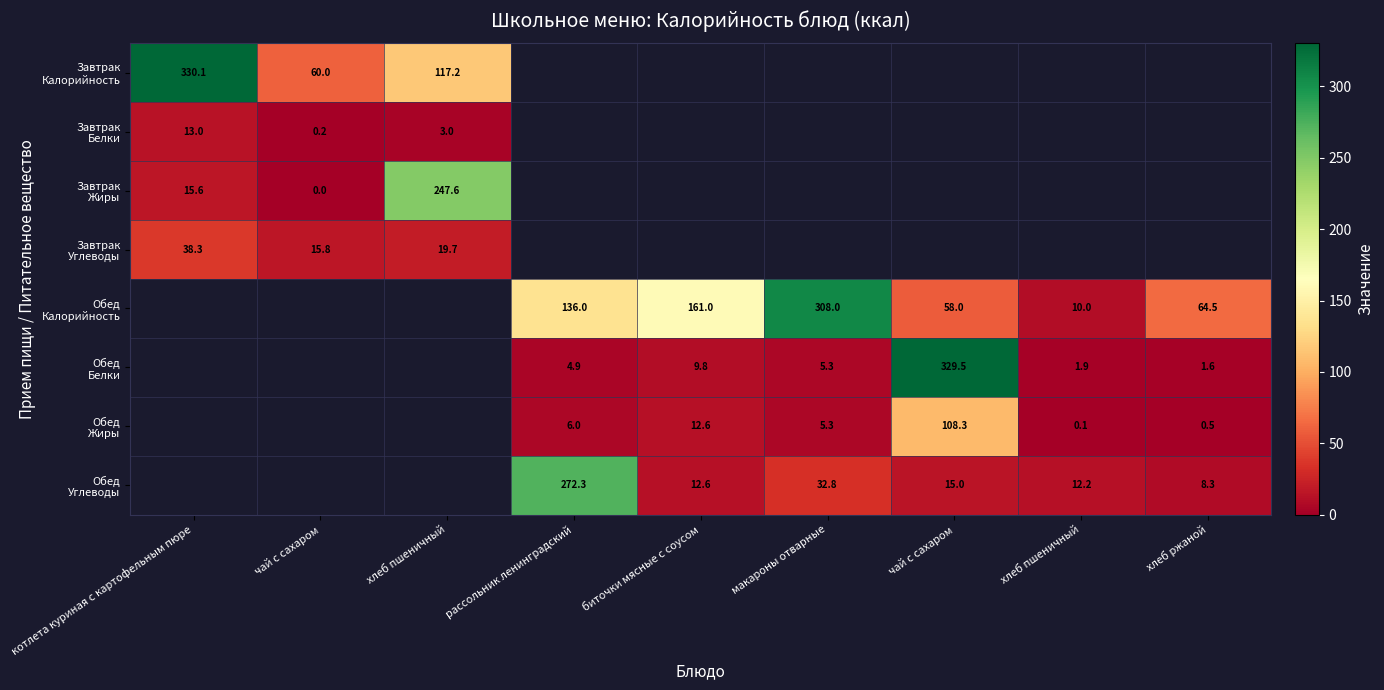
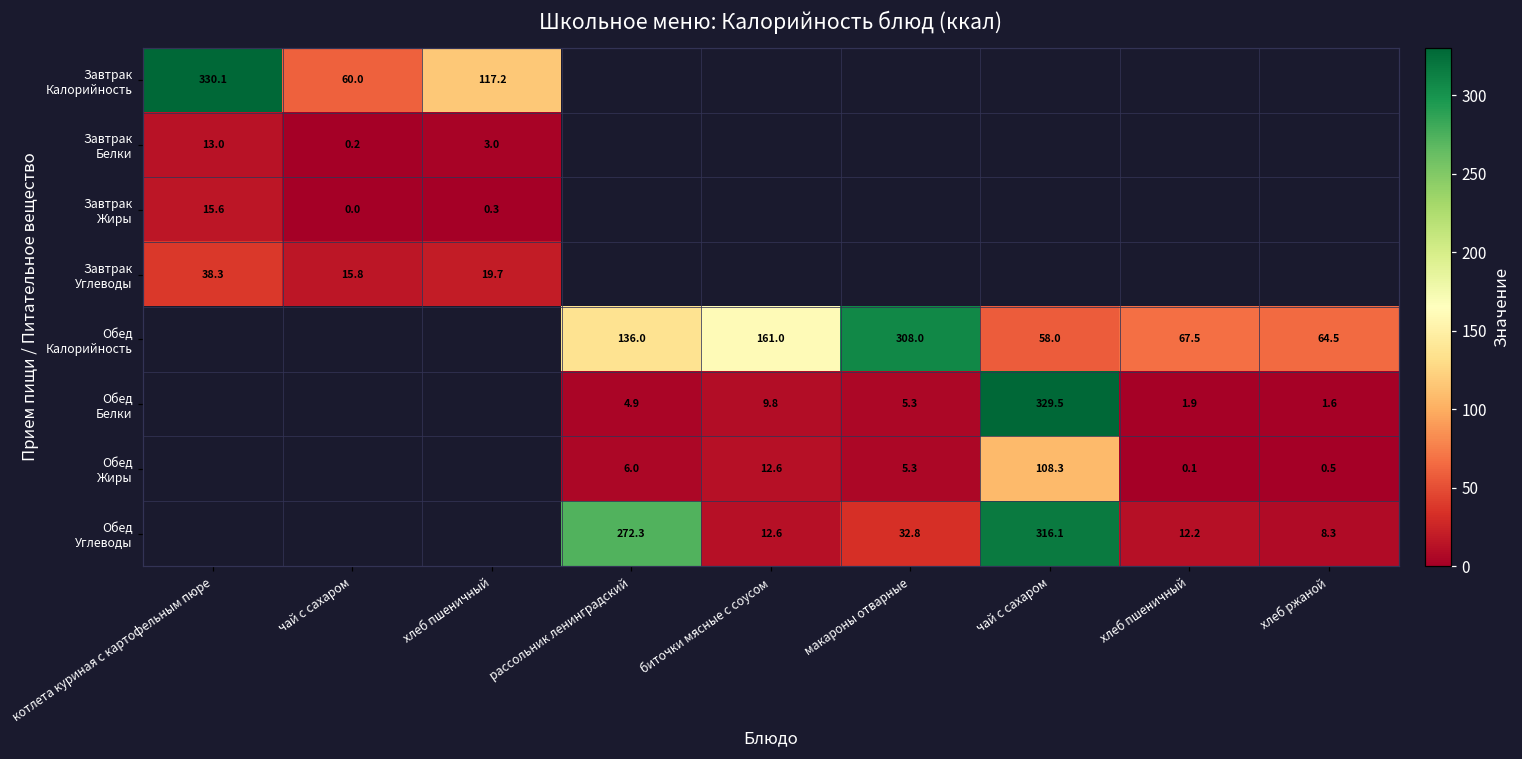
Завтрак Жиры, хлеб пшеничный: 247.6 -> 0.3
Обед Калорийность, хлеб пшеничный: 10.0 -> 67.5
Обед Углеводы, чай с сахаром: 15.0 -> 316.1
